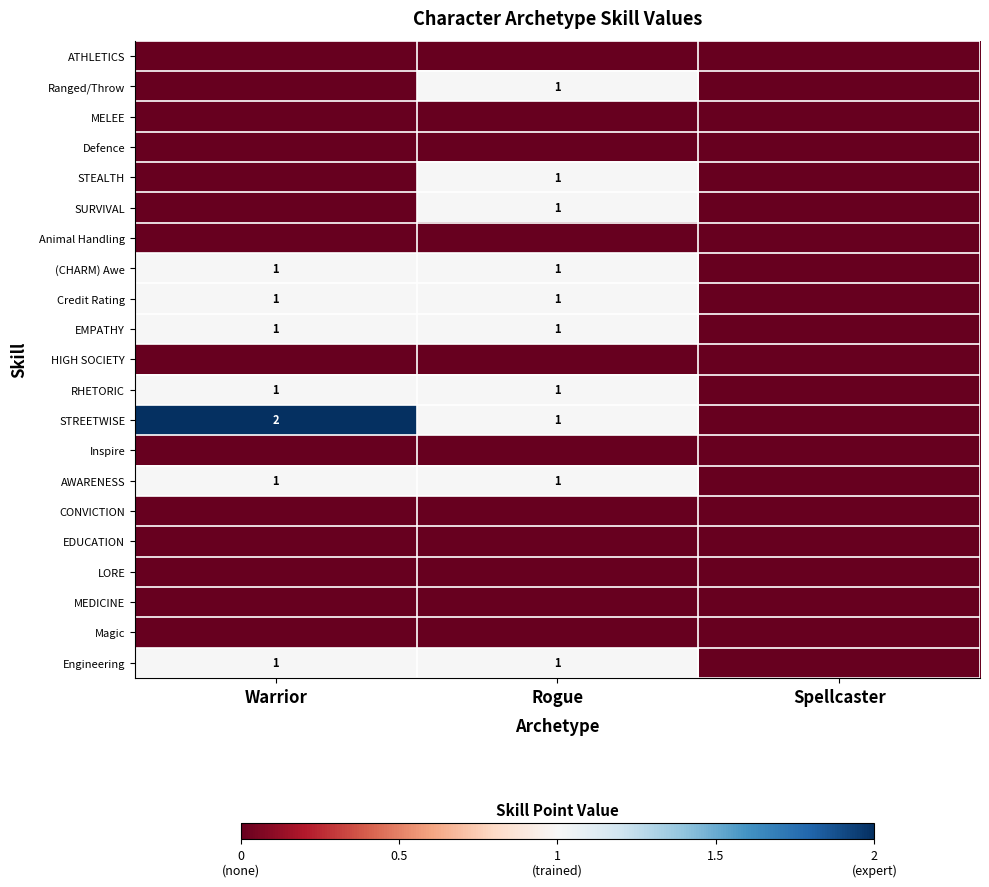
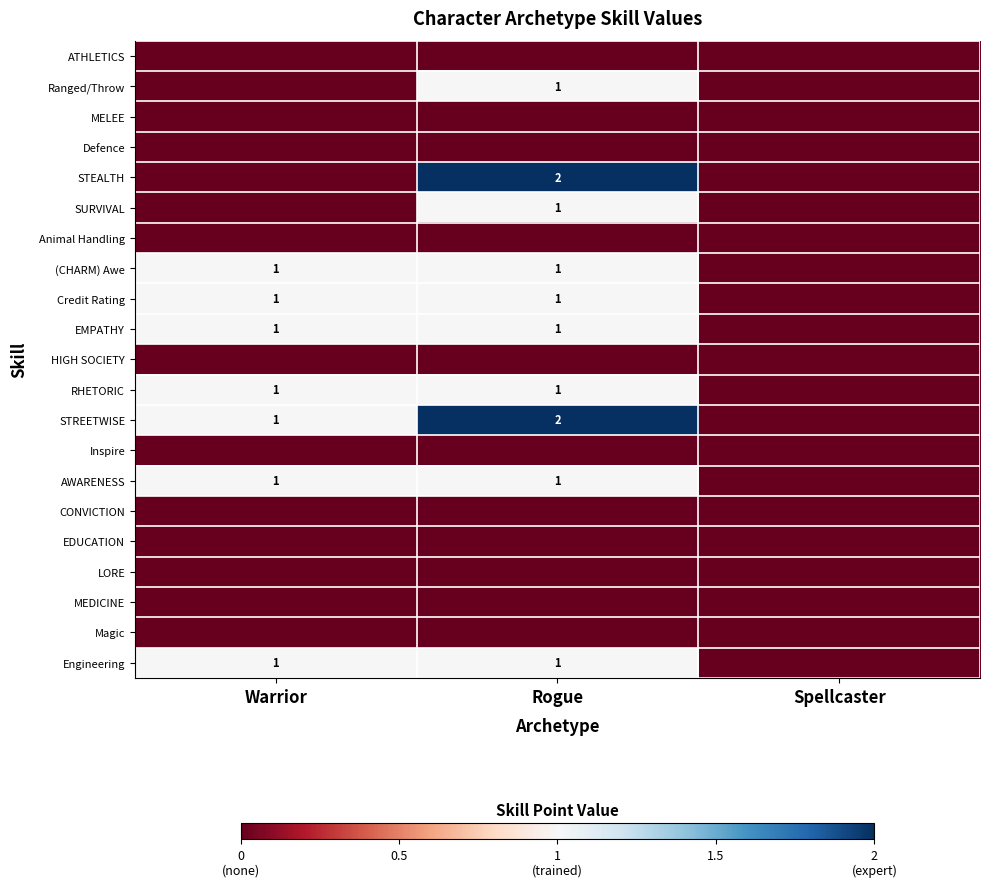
STEALTH, Rogue: 1 -> 2
STREETWISE, Warrior: 2 -> 1
STREETWISE, Rogue: 1 -> 2
